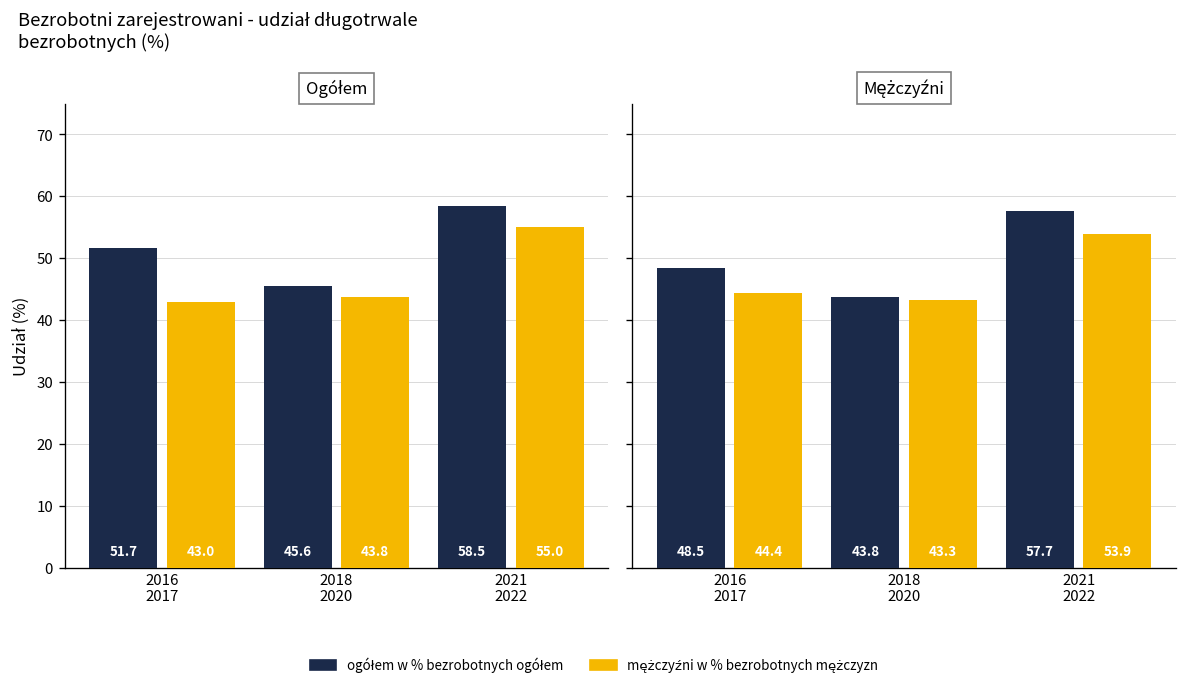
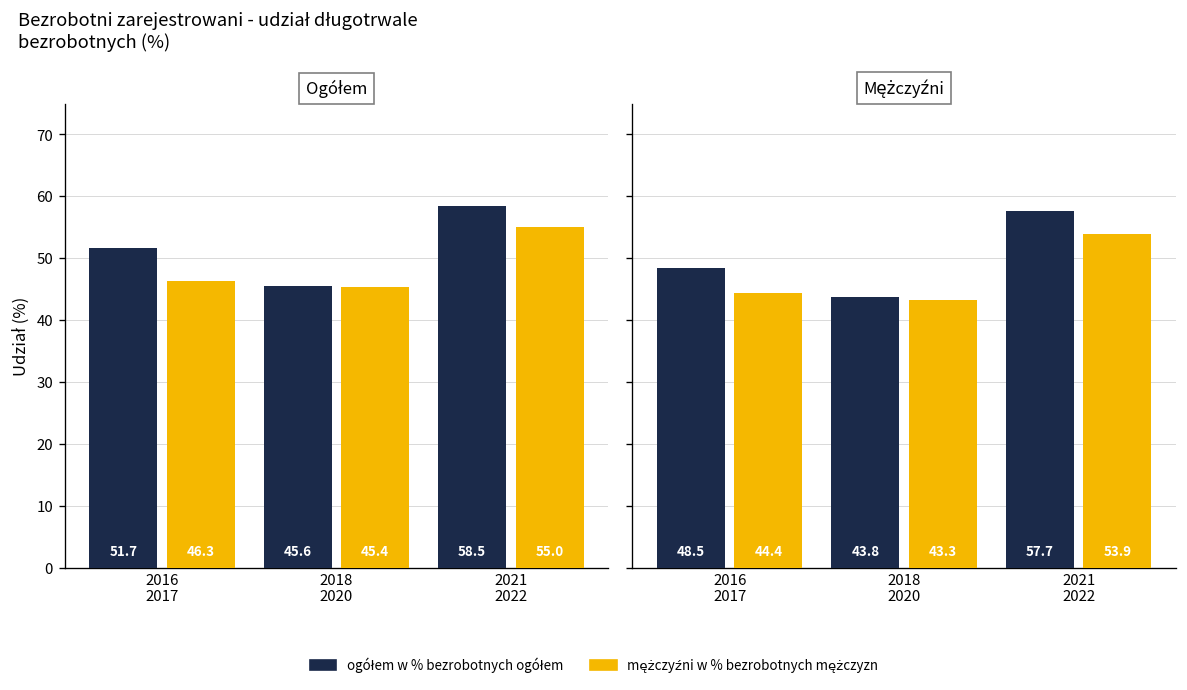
Ogółem, mężczyźni w % bezrobotnych mężczyzn, 2016 2017: 43.0 -> 46.3
Ogółem, mężczyźni w % bezrobotnych mężczyzn, 2018 2020: 43.8 -> 45.4
